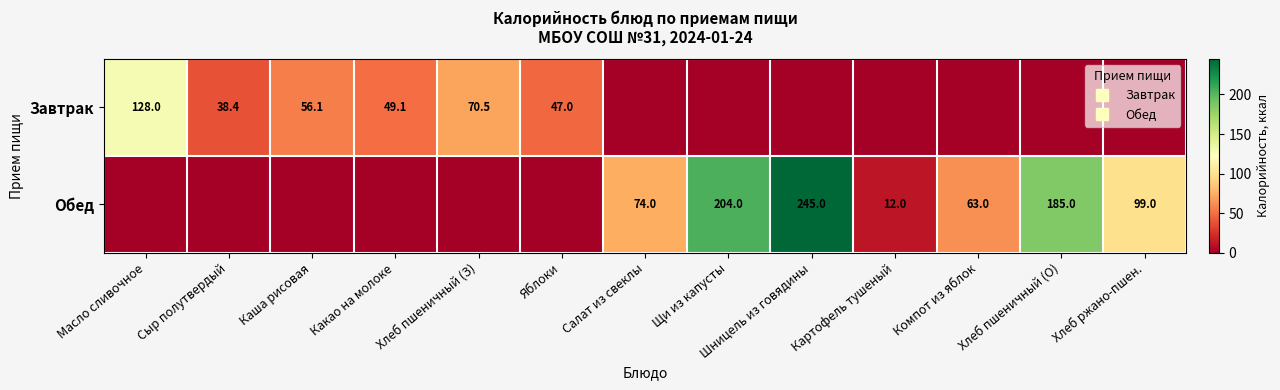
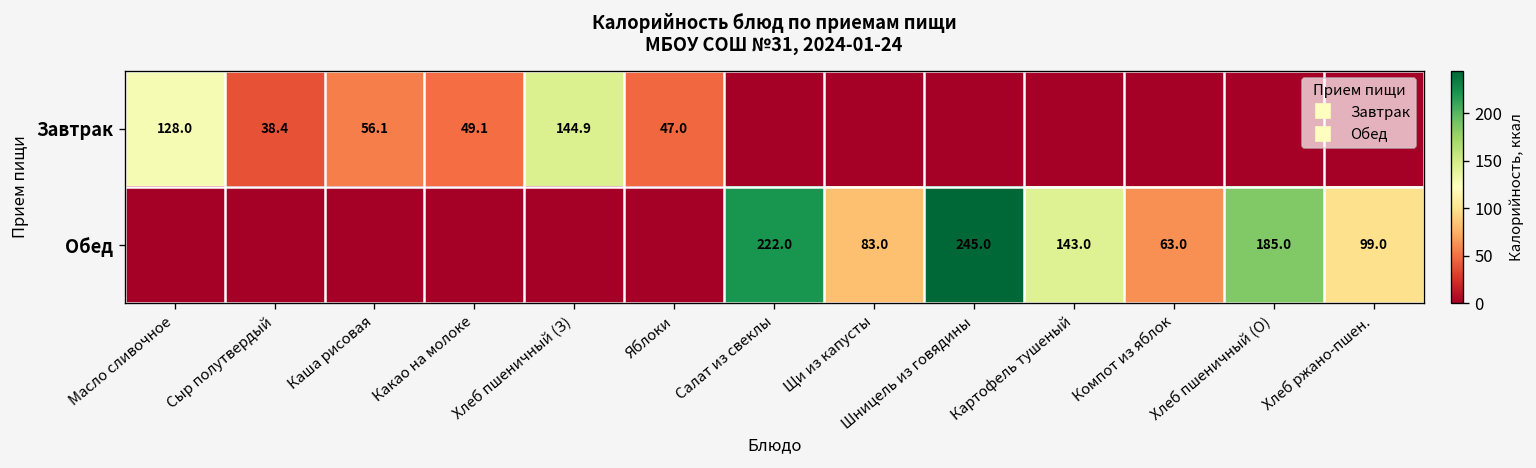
Завтрак, Хлеб пшеничный (З): 70.5 -> 144.9
Обед, Салат из свеклы: 74.0 -> 222.0
Обед, Щи из капусты: 204.0 -> 83.0
Обед, Картофель тушеный: 12.0 -> 143.0
